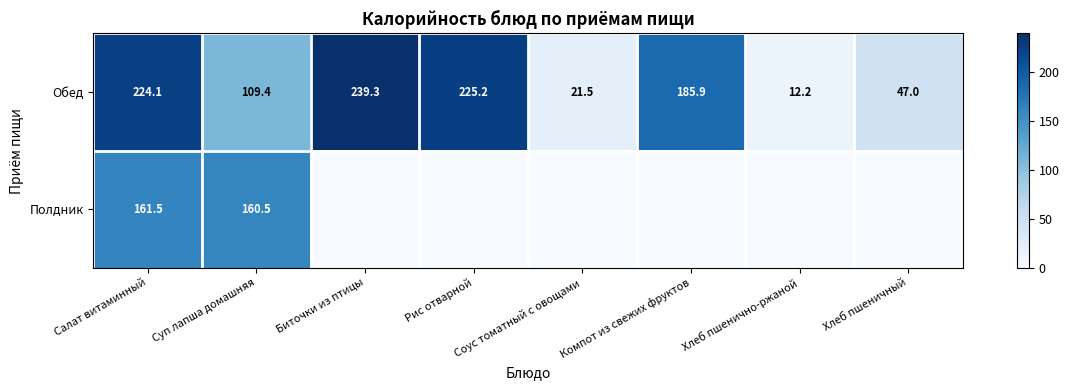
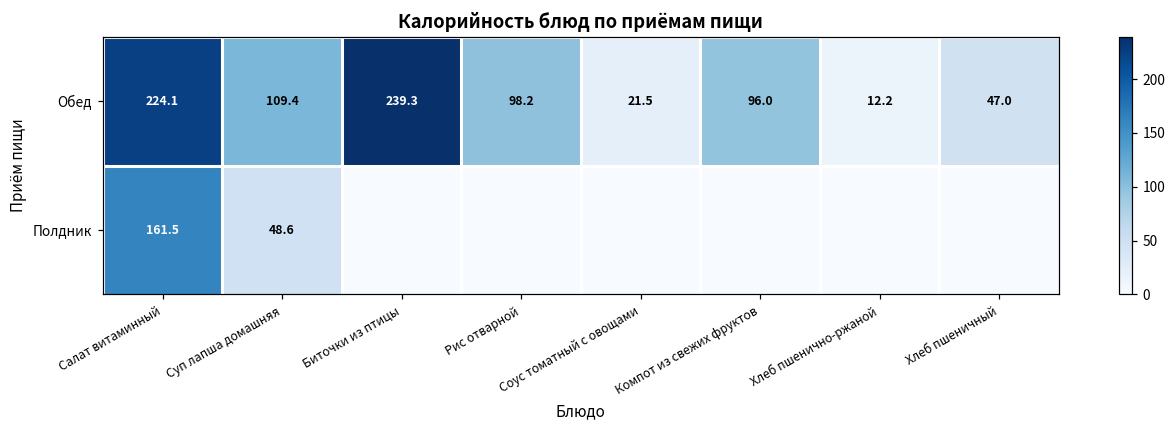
Обед, Рис отварной: 225.2 -> 98.2
Обед, Компот из свежих фруктов: 185.9 -> 96.0
Полдник, Суп лапша домашняя: 160.5 -> 48.6
